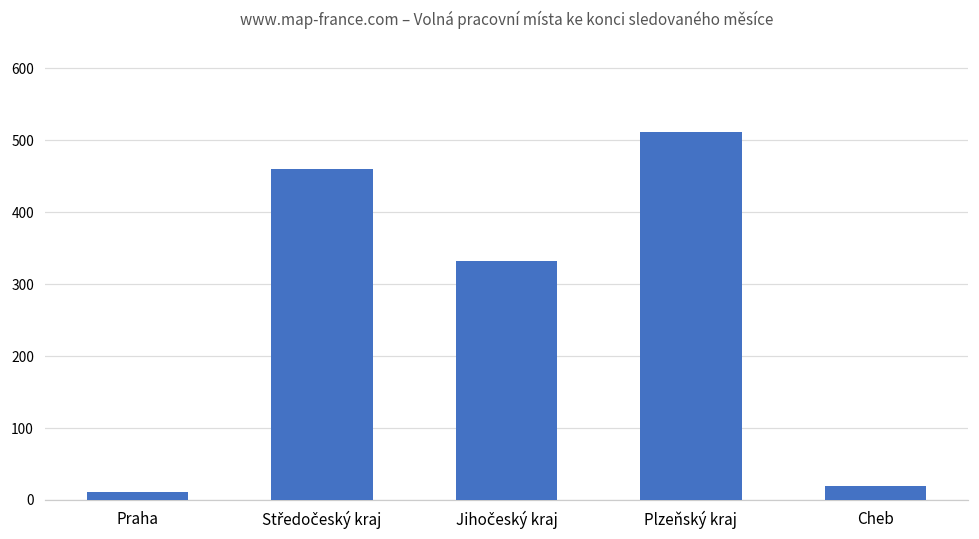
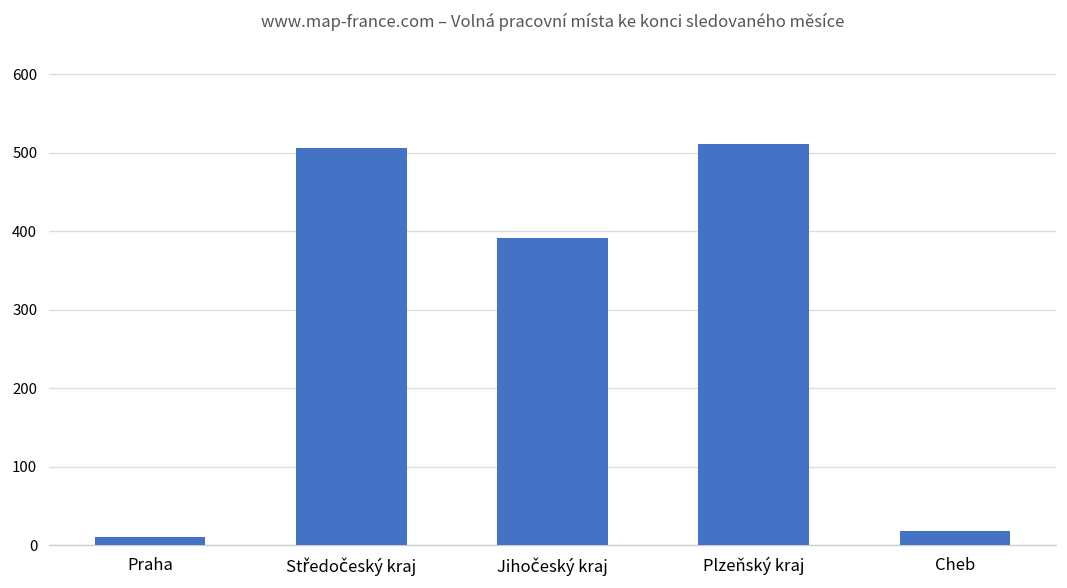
Středočeský kraj: 460 -> 510
Jihočeský kraj: 330 -> 390
